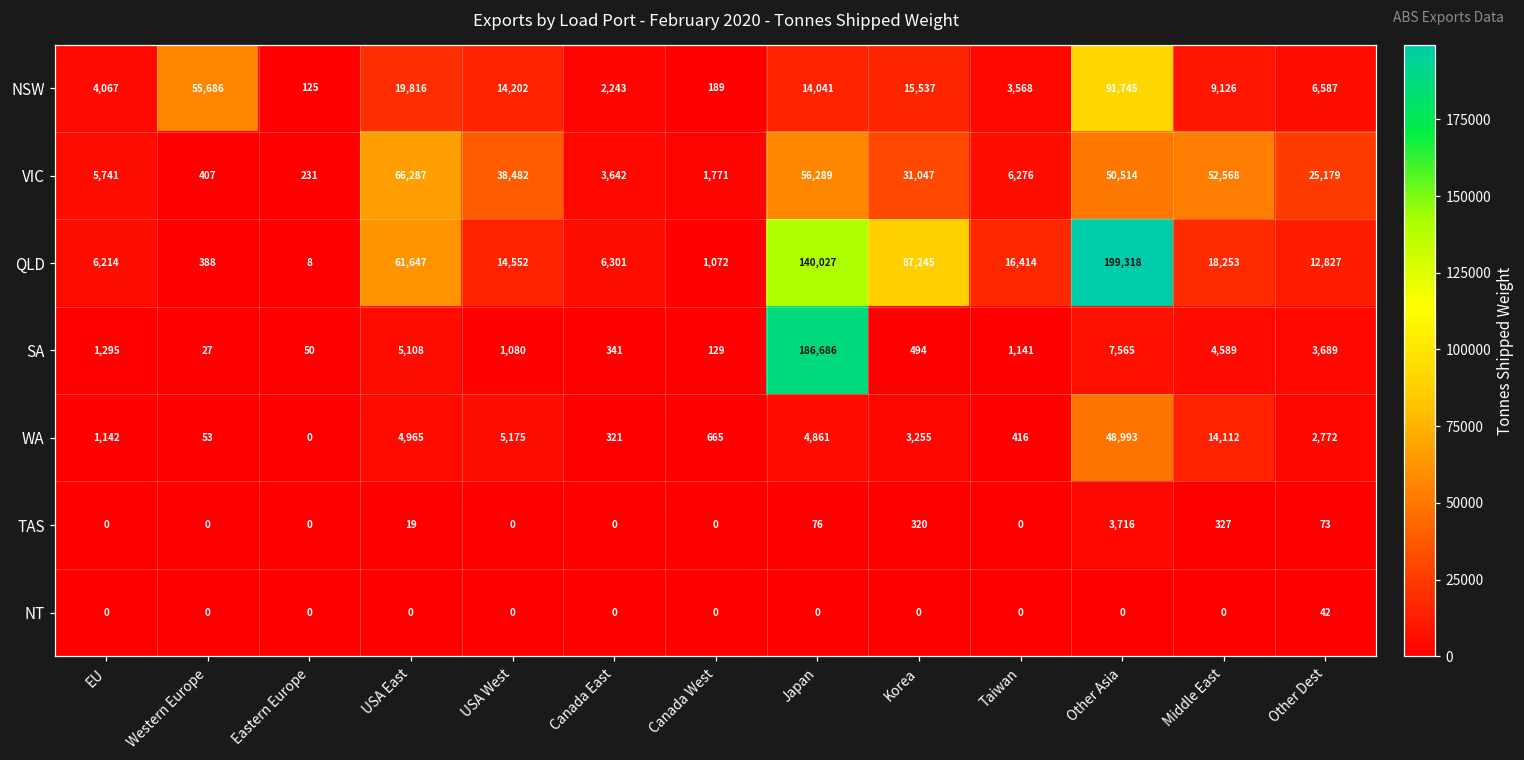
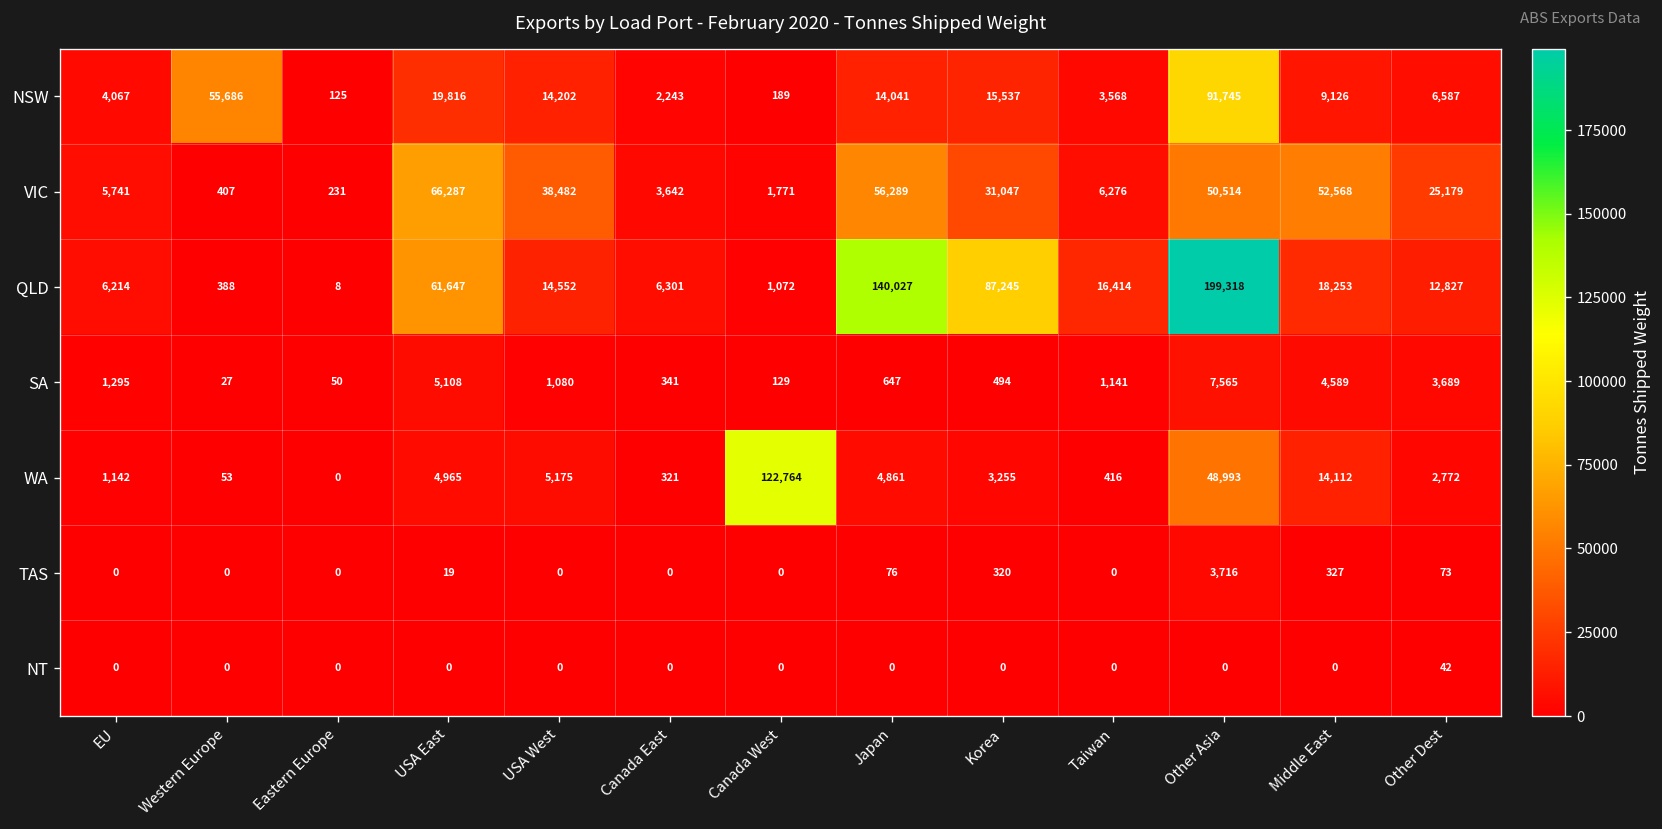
SA, Japan: 186,686 -> 647
WA, Canada West: 665 -> 122,764
